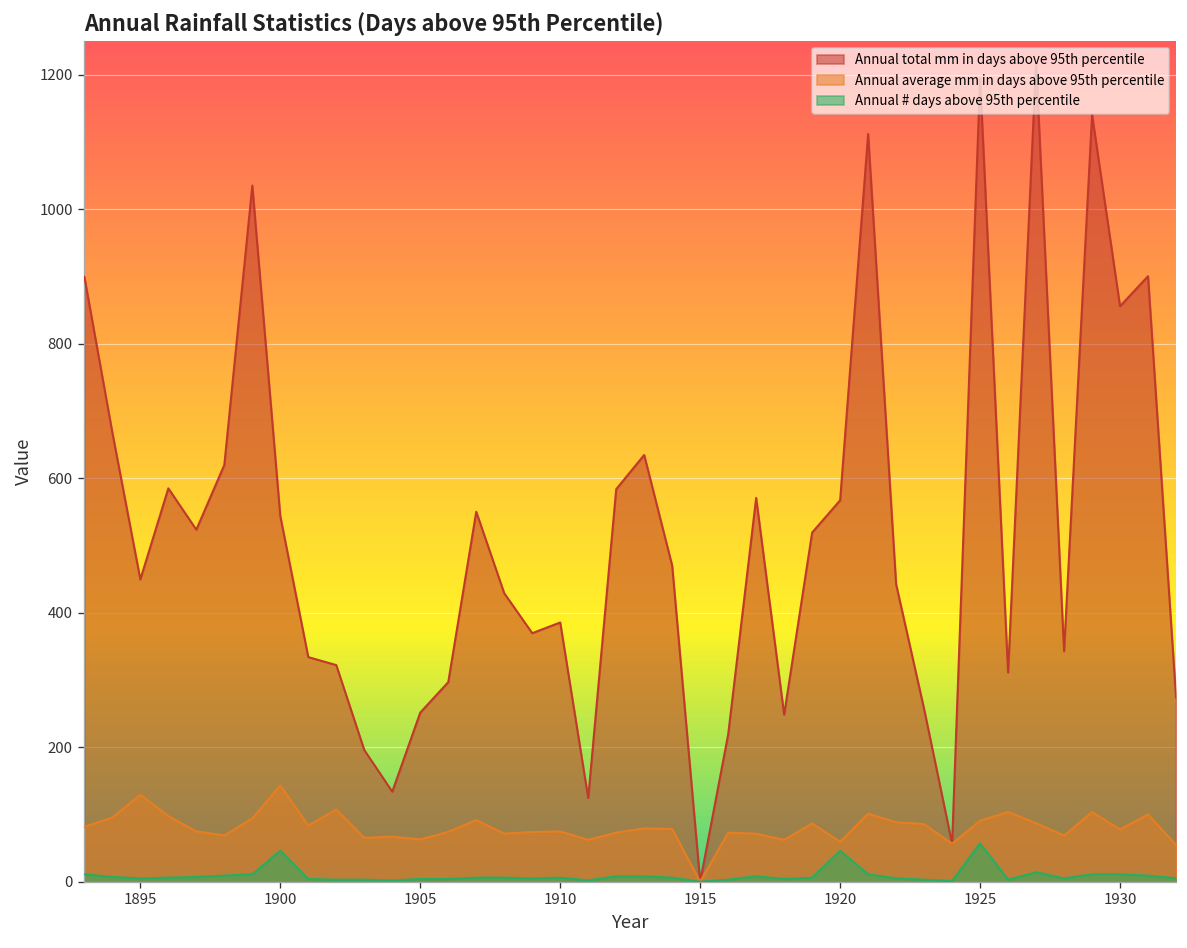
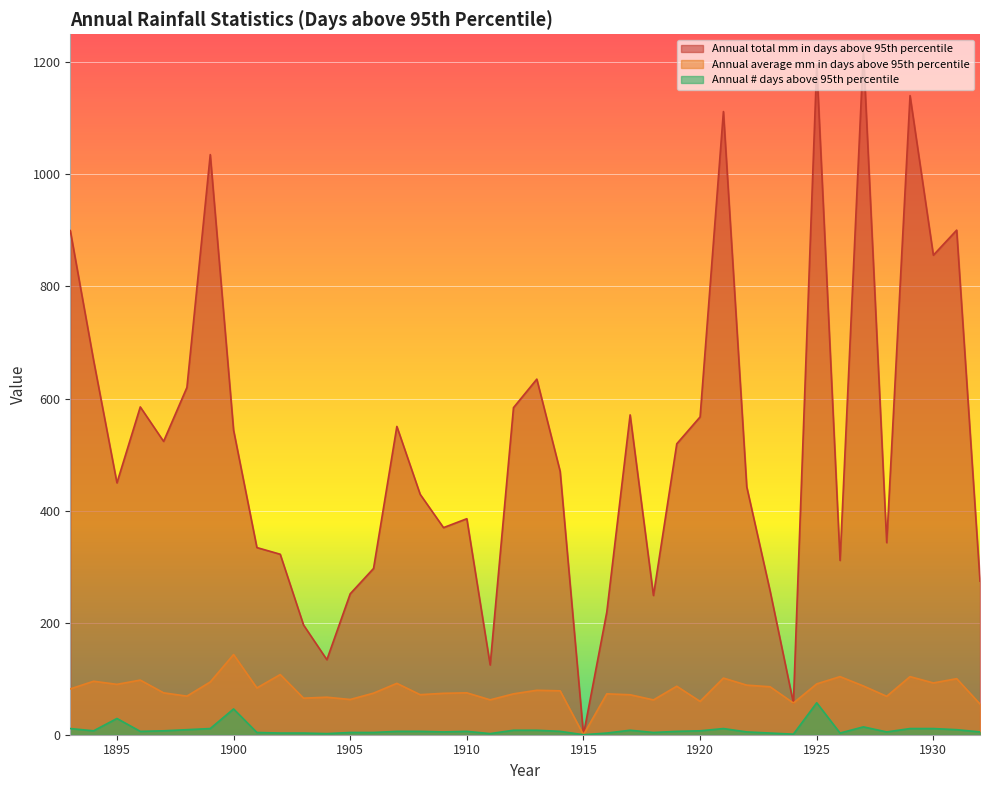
Annual average mm in days above 95th percentile, 1895: 130 -> 90
Annual # days above 95th percentile, 1895: 10 -> 30
Annual # days above 95th percentile, 1920: 50 -> 10
Annual average mm in days above 95th percentile, 1930: 80 -> 90
